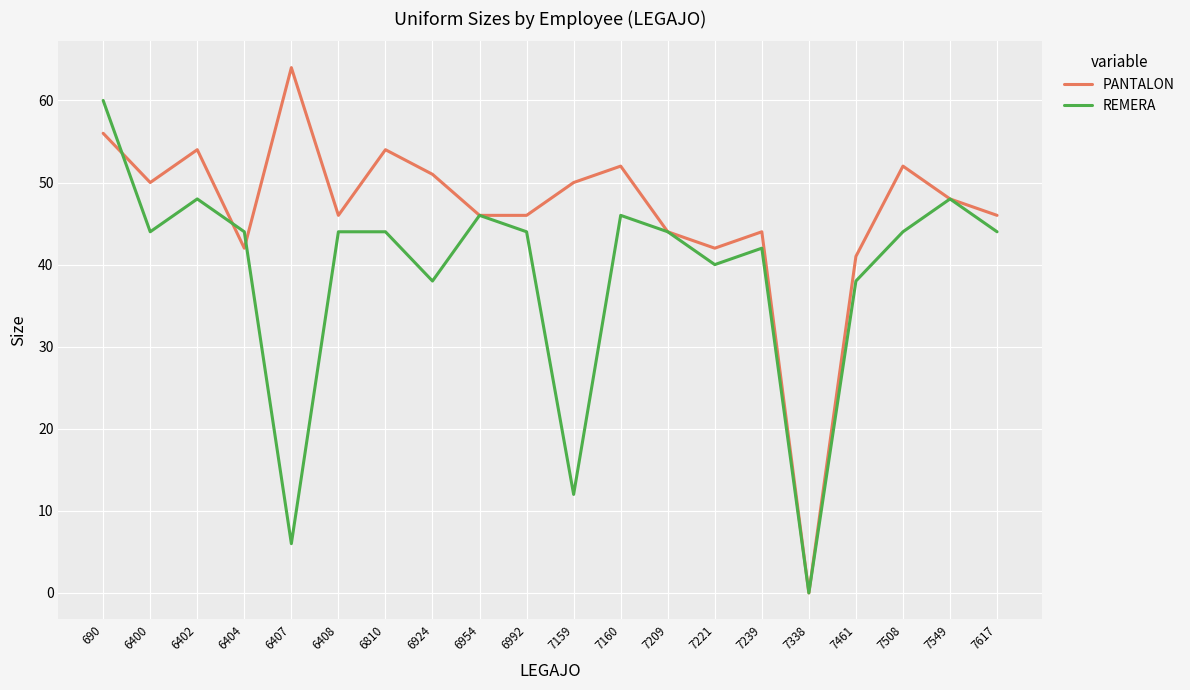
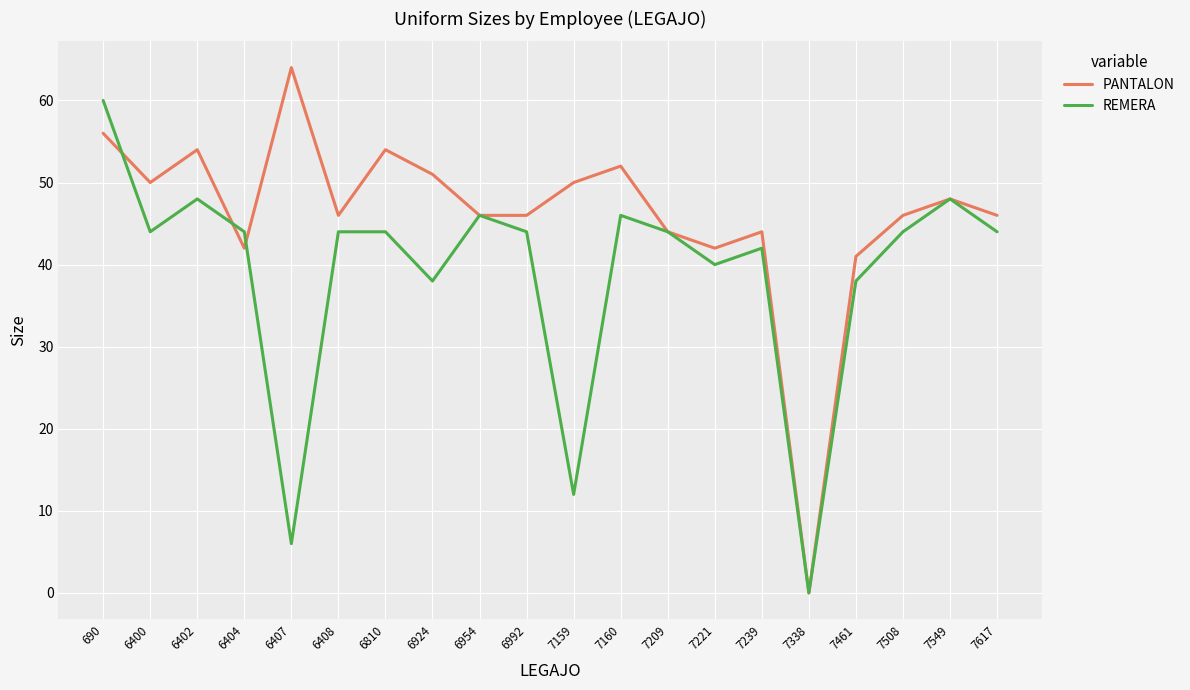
PANTALON, 7508: 52 -> 46
